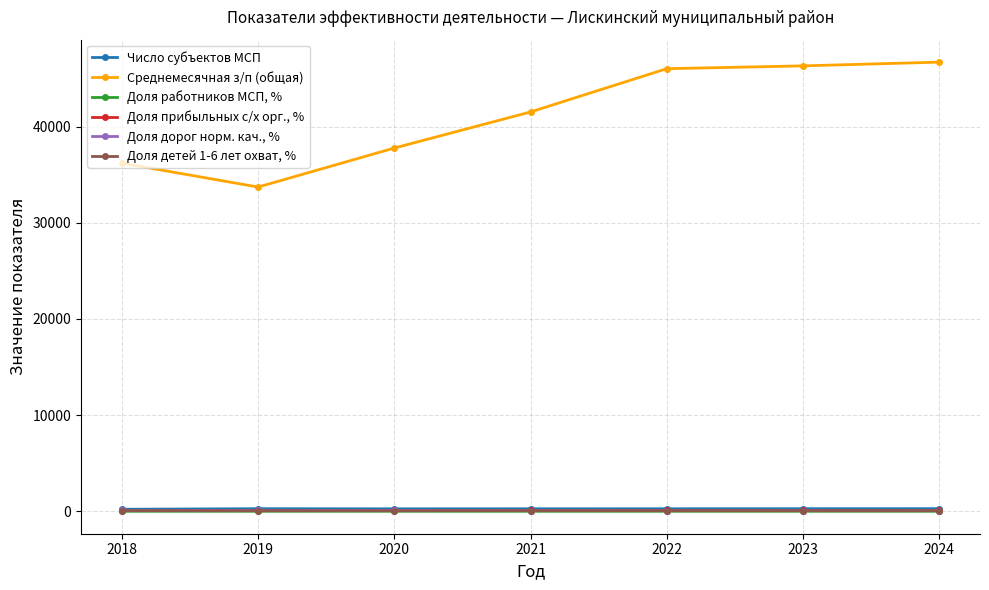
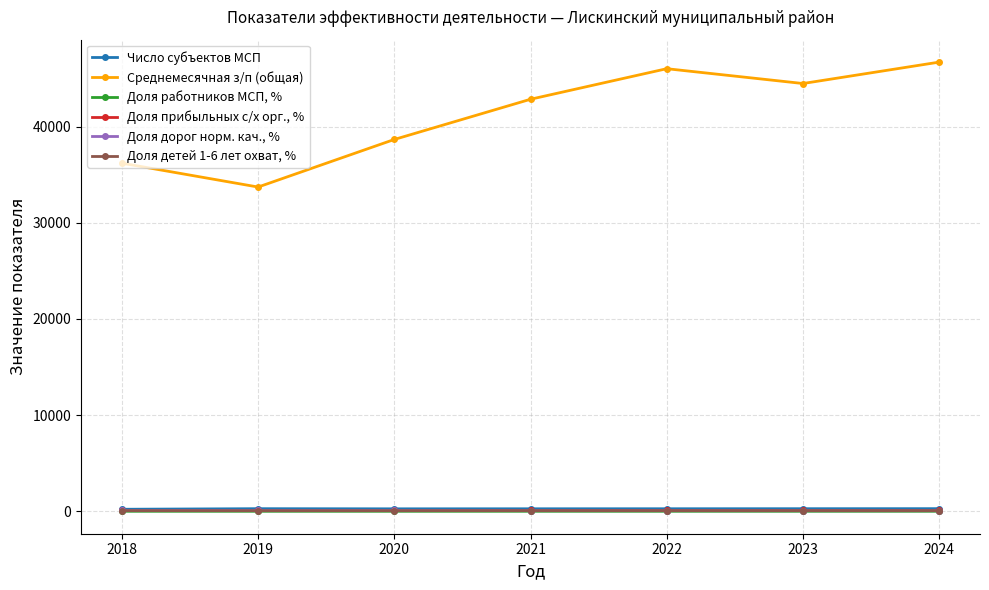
Среднемесячная з/п (общая), 2020: 38000 -> 39000
Среднемесячная з/п (общая), 2021: 42000 -> 43000
Среднемесячная з/п (общая), 2023: 46000 -> 44000
